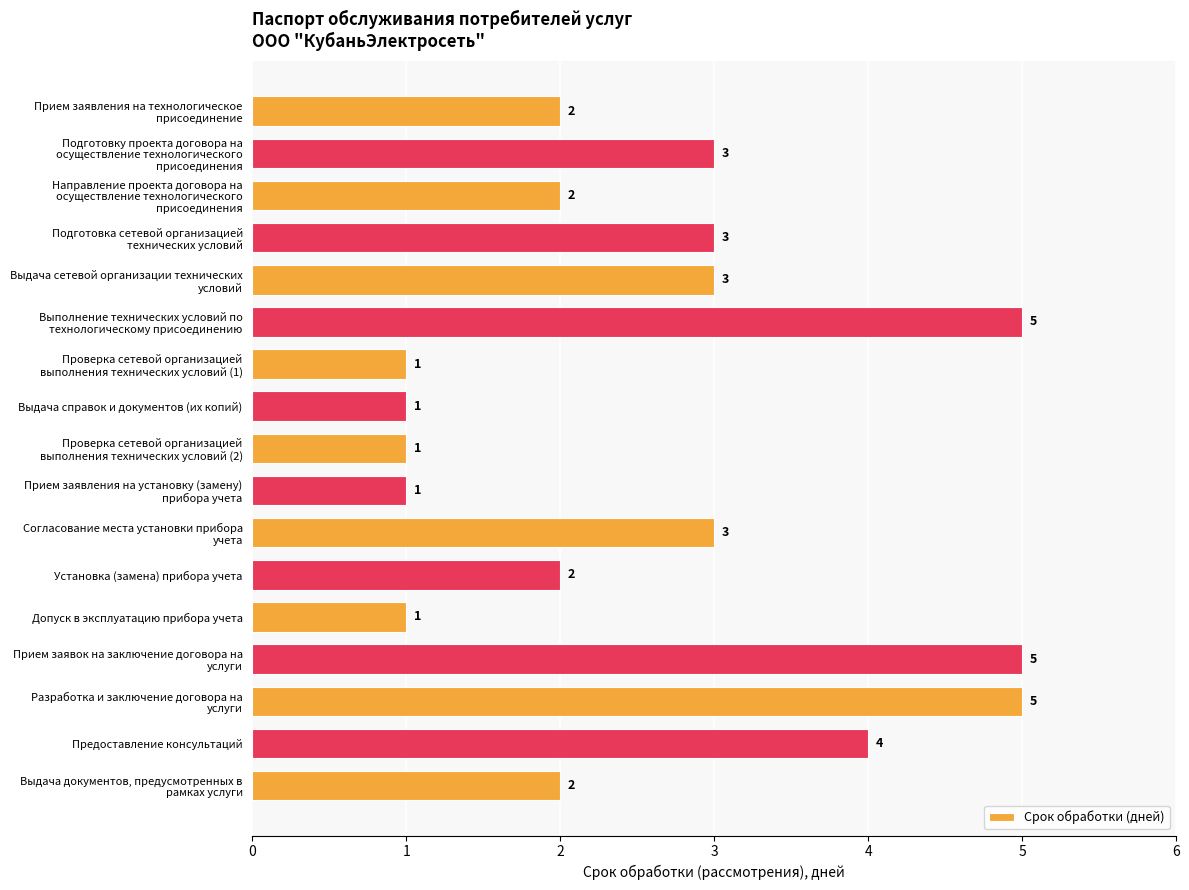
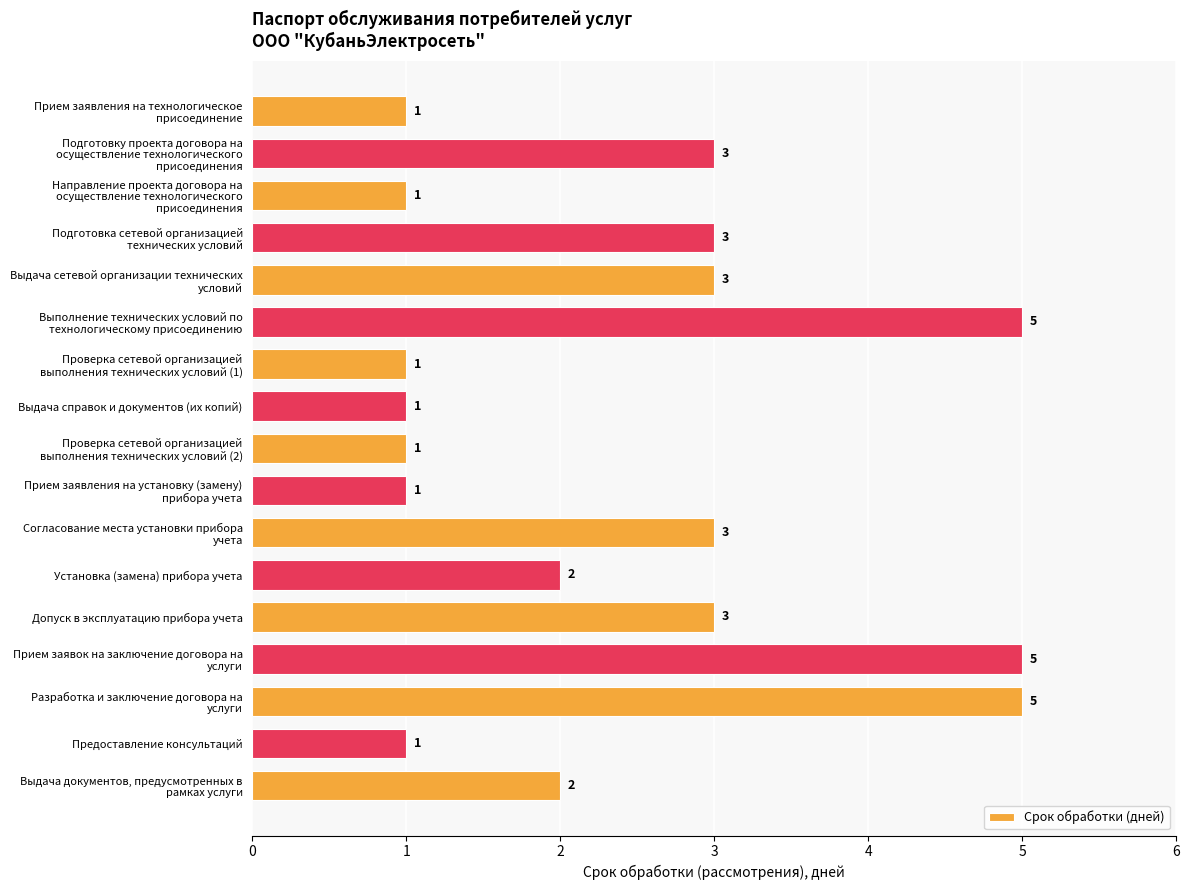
Прием заявления на технологическое присоединение: 2 -> 1
Направление проекта договора на осуществление технологического присоединения: 2 -> 1
Допуск в эксплуатацию прибора учета: 1 -> 3
Предоставление консультаций: 4 -> 1
